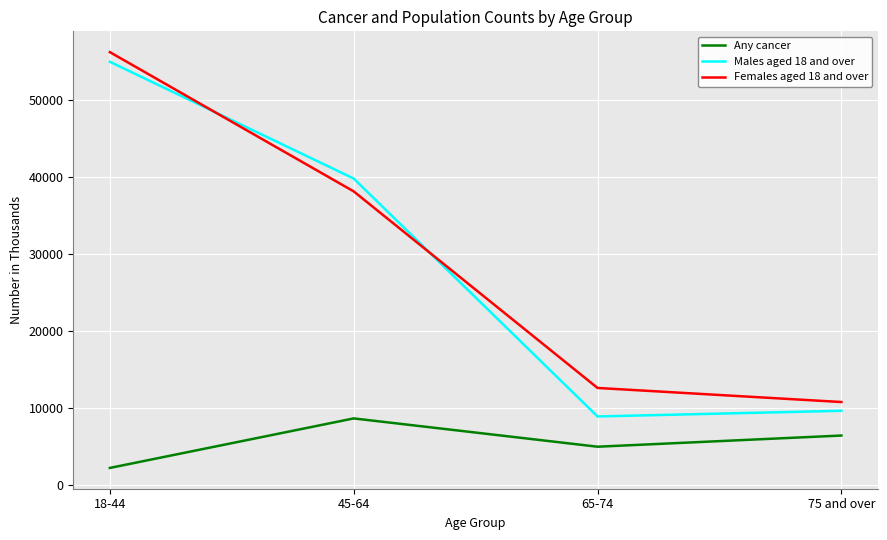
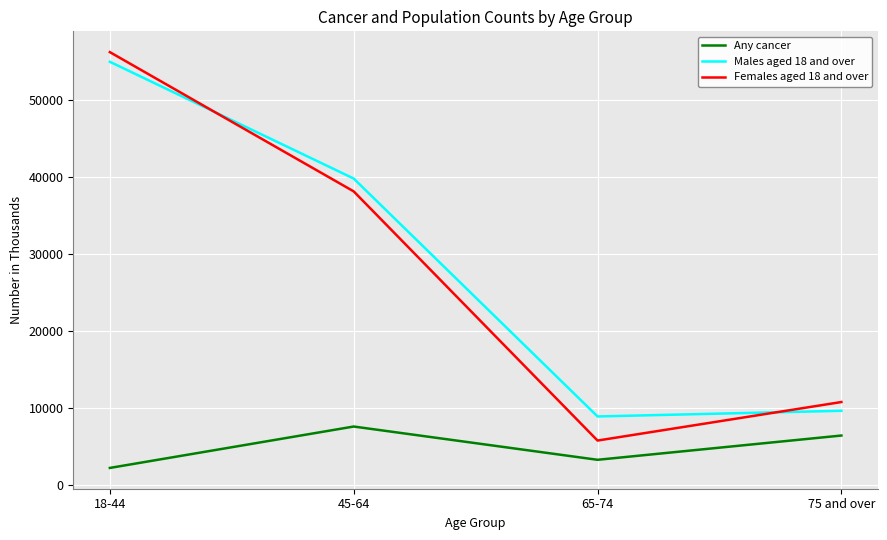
Any cancer, 45-64: 9000 -> 8000
Any cancer, 65-74: 5000 -> 3000
Females aged 18 and over, 65-74: 13000 -> 6000
